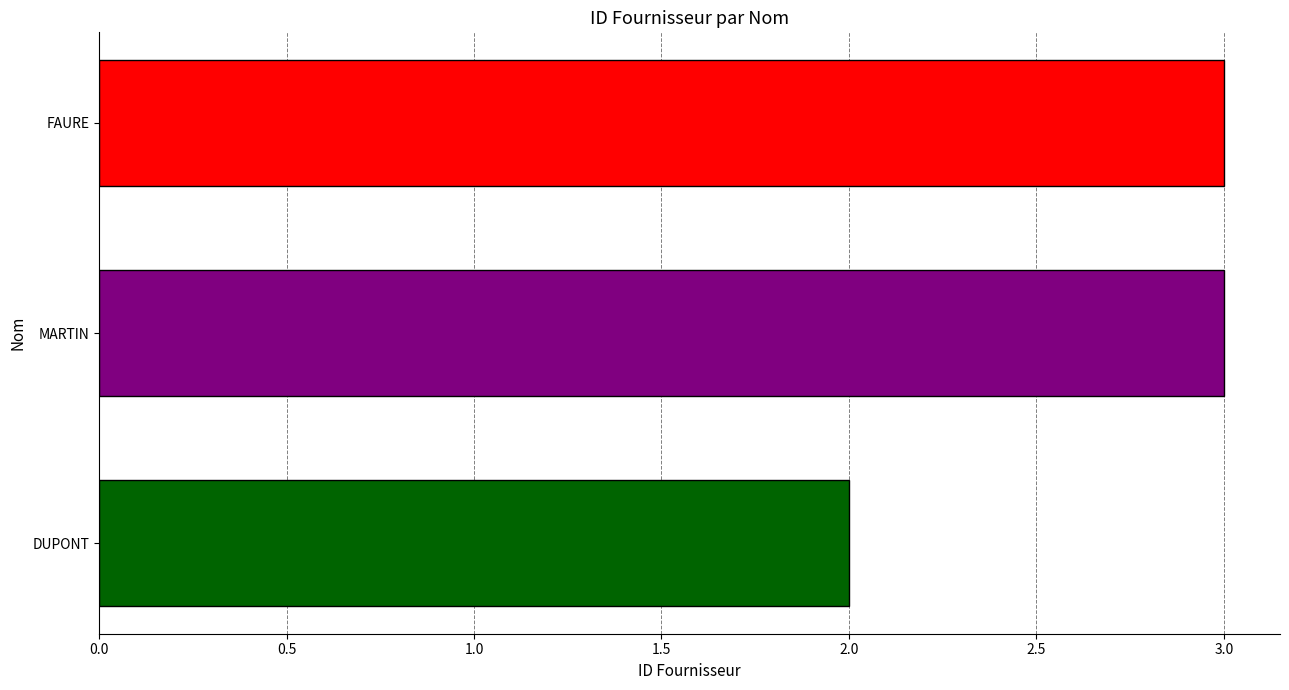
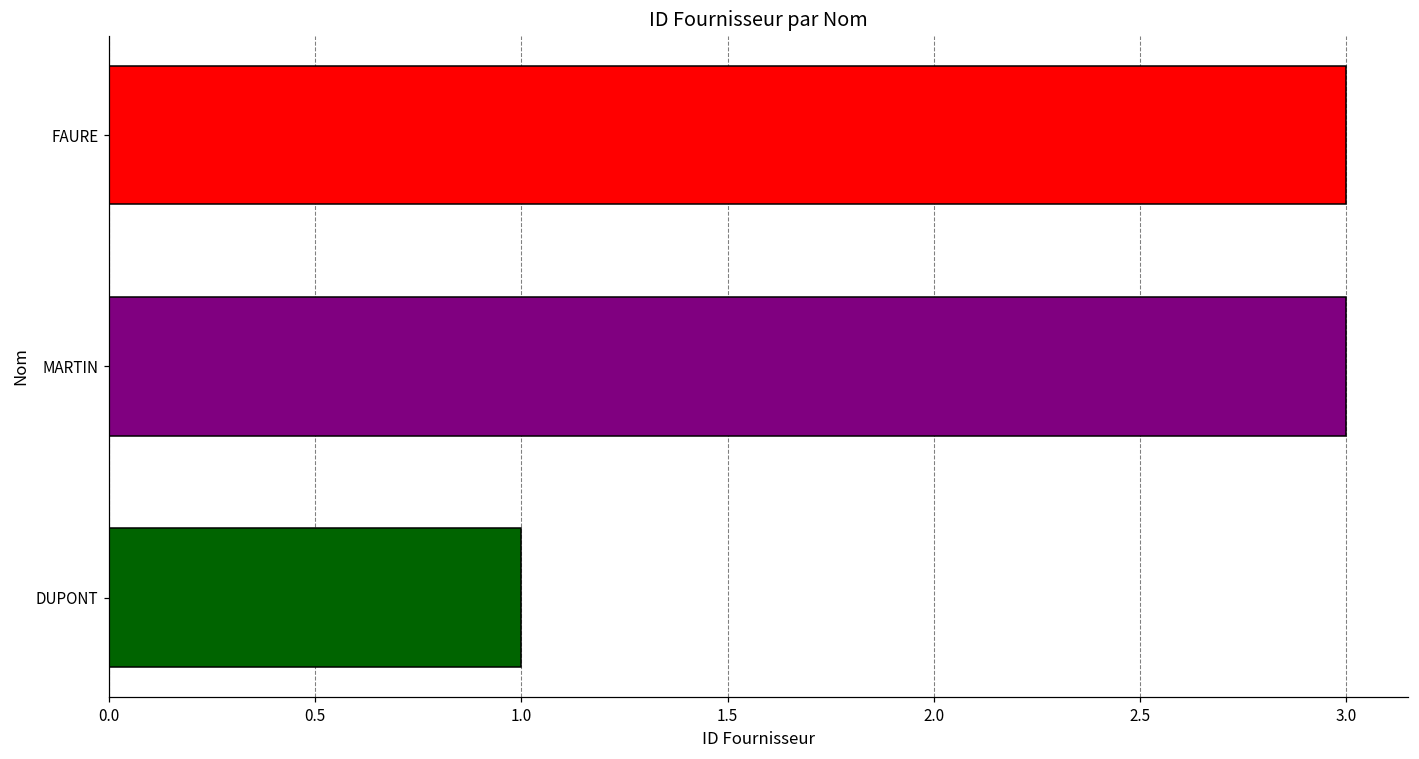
DUPONT: 2 -> 1
